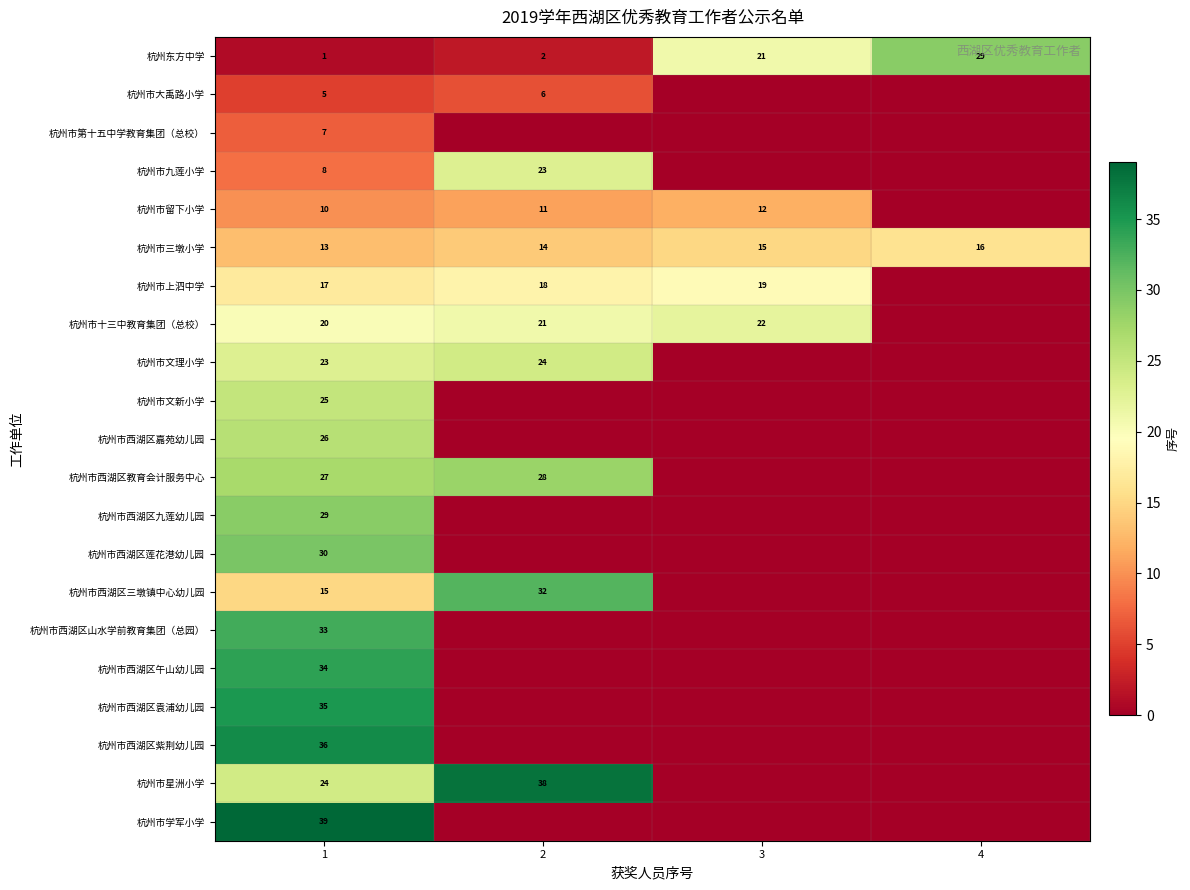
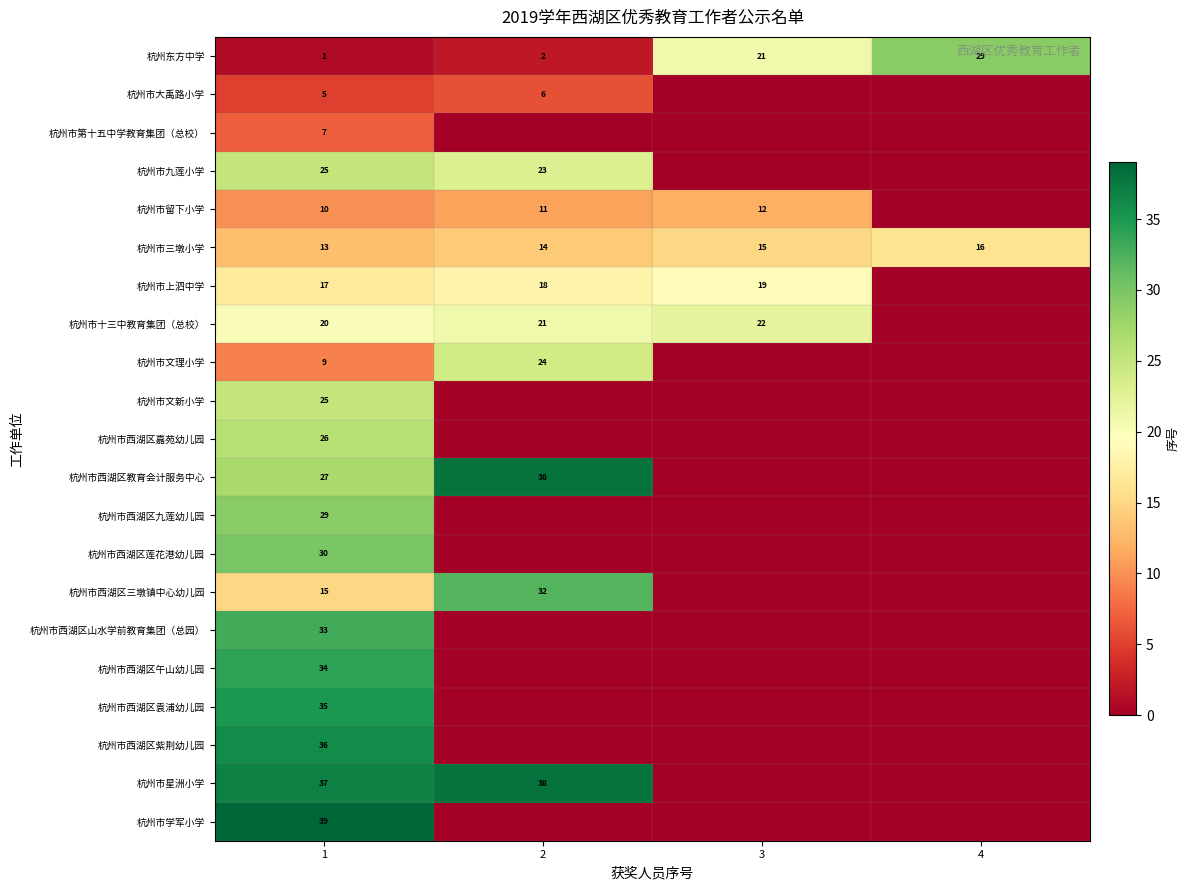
杭州市九莲小学, 1: 8 -> 25
杭州市文理小学, 1: 23 -> 9
杭州市西湖区教育会计服务中心, 2: 28 -> 38
杭州市星洲小学, 1: 24 -> 37
